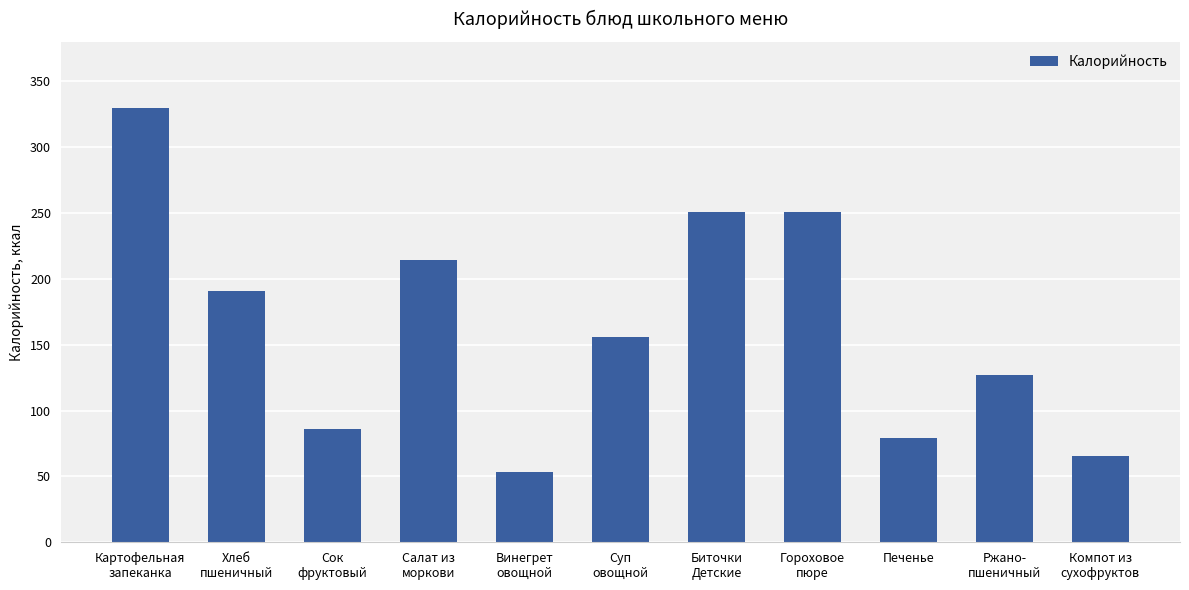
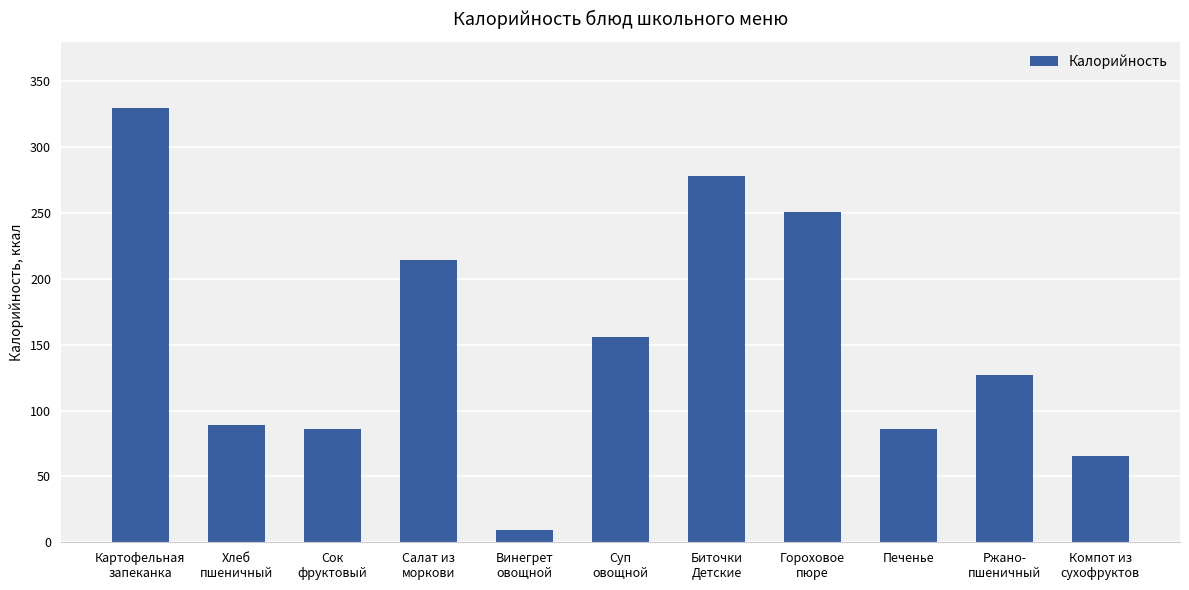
Хлеб пшеничный: 191 -> 89
Винегрет овощной: 53 -> 9
Биточки Детские: 251 -> 278
Печенье: 79 -> 86
